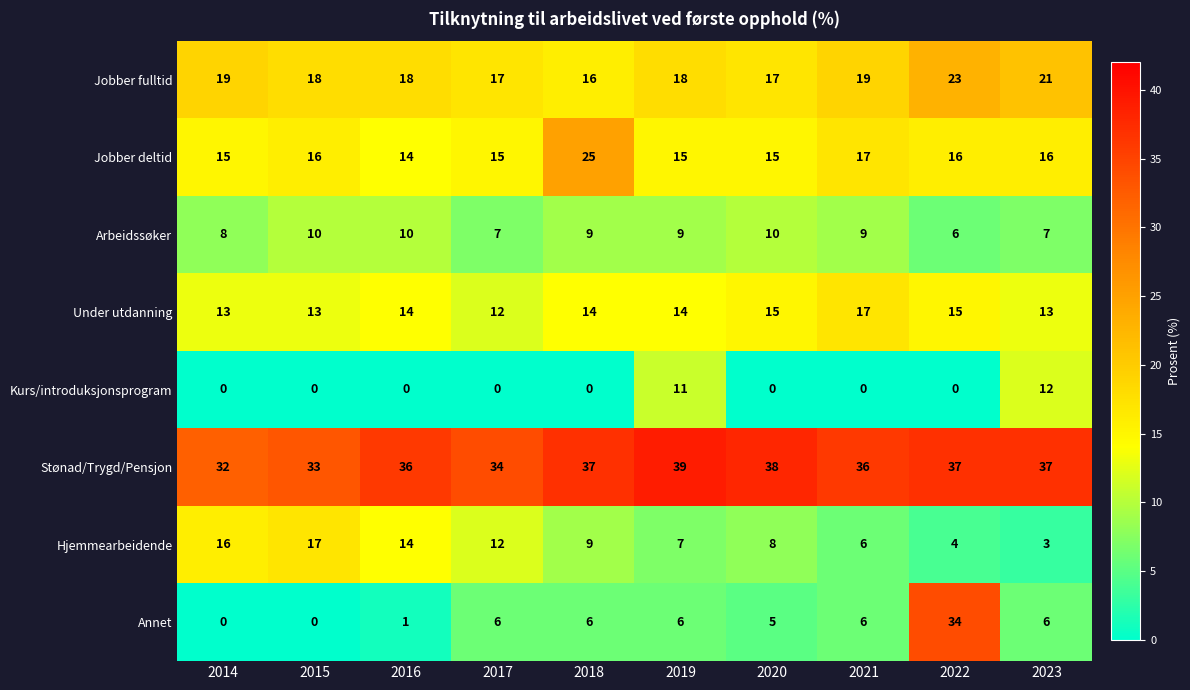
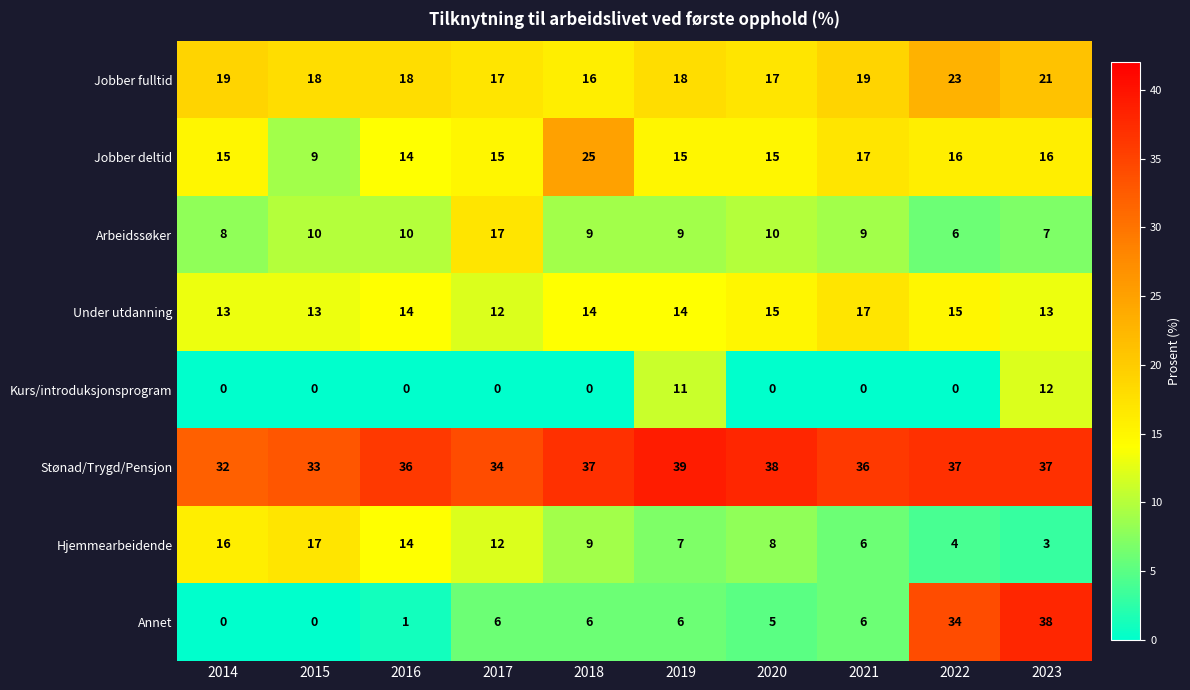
Jobber deltid, 2015: 16 -> 9
Arbeidssøker, 2017: 7 -> 17
Annet, 2023: 6 -> 38
